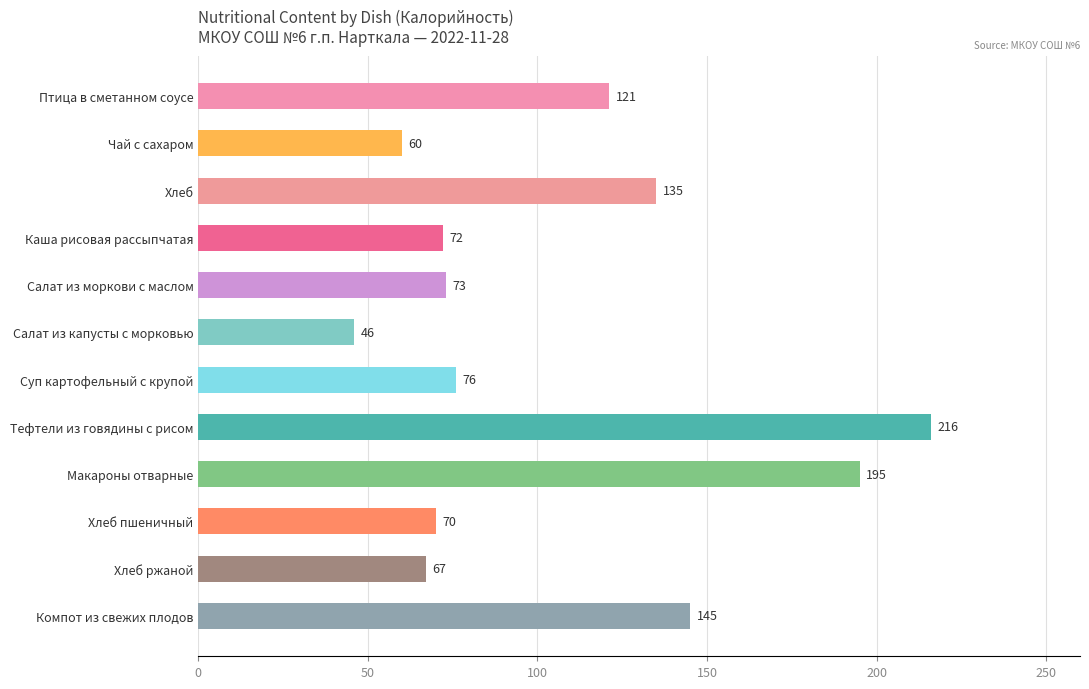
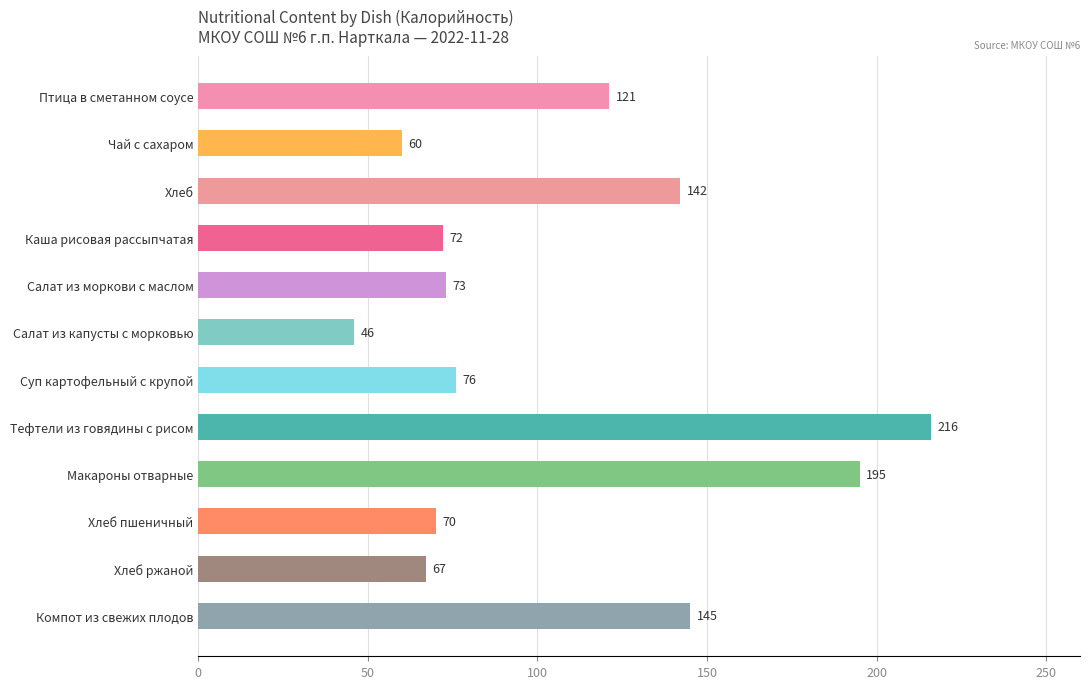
Хлеб: 135 -> 142
